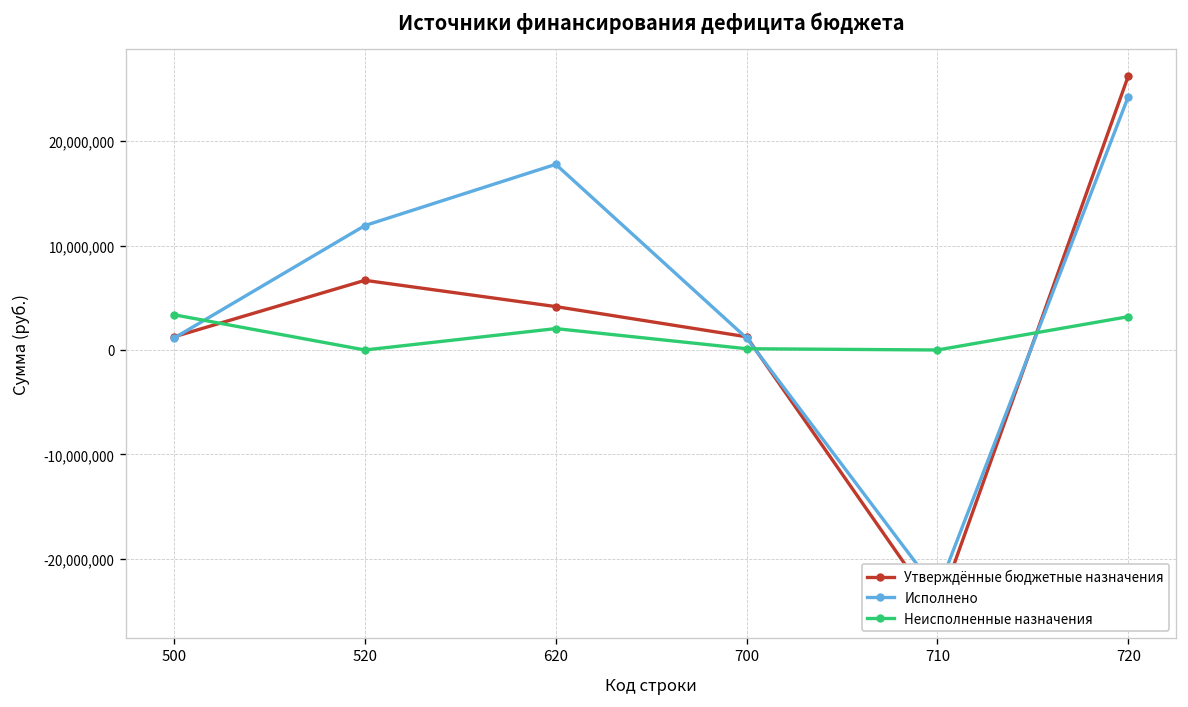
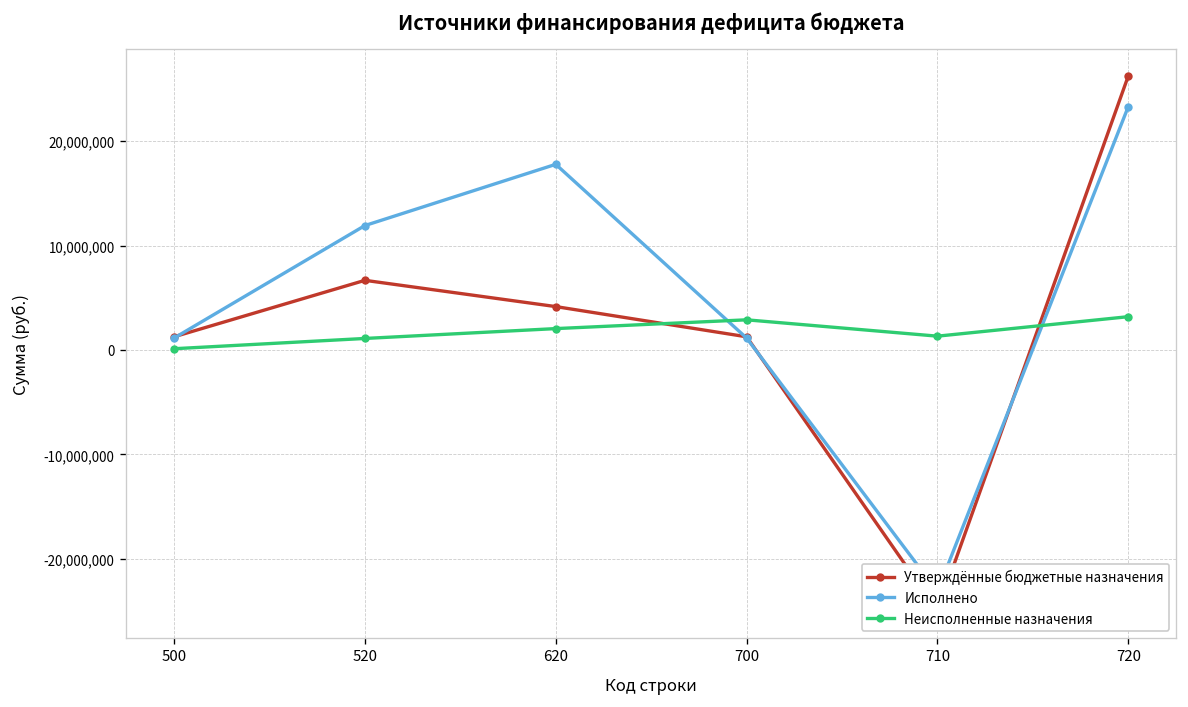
Неисполненные назначения, 500: 3,000,000 -> 0
Неисполненные назначения, 520: 0 -> 1,000,000
Неисполненные назначения, 700: 0 -> 3,000,000
Неисполненные назначения, 710: 0 -> 1,000,000
Исполнено, 720: 24,000,000 -> 23,000,000
